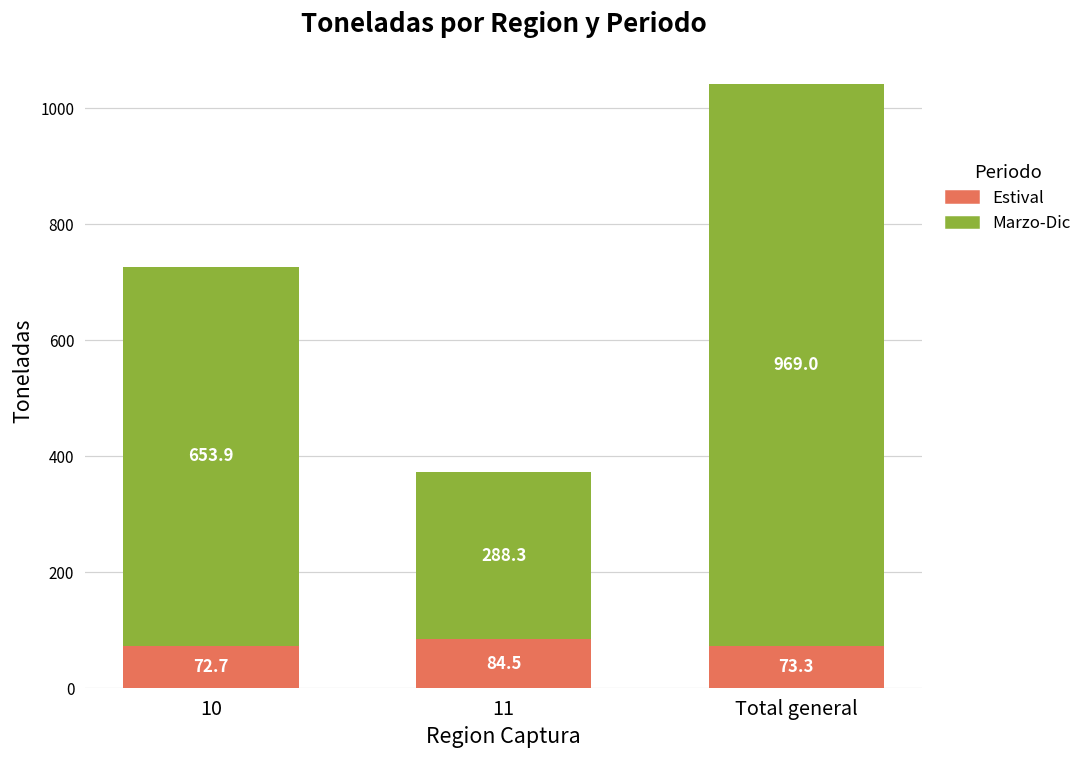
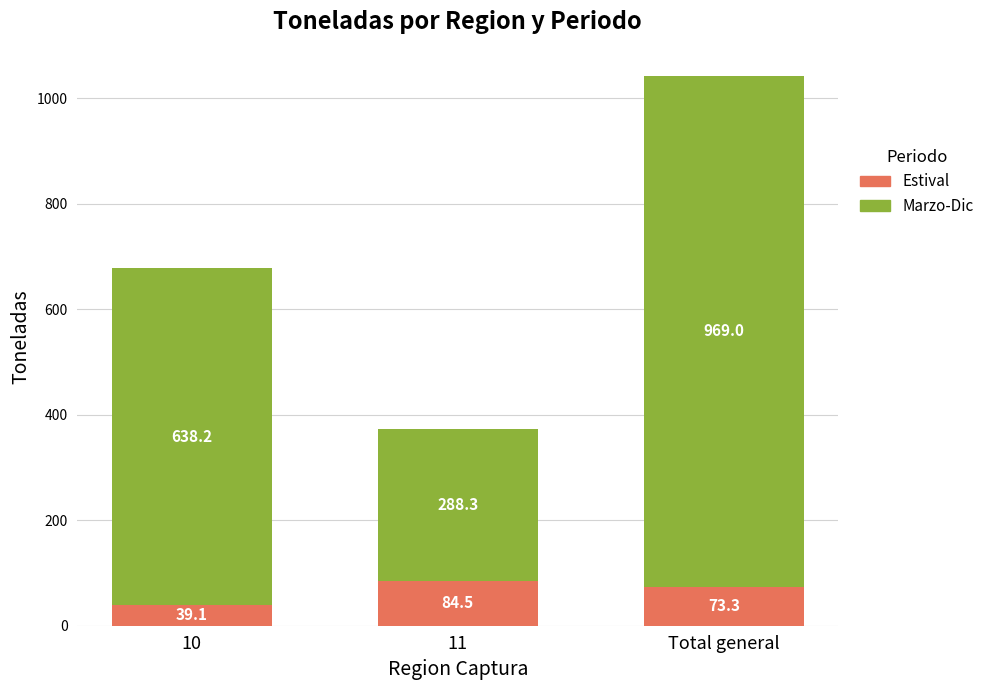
Estival, 10: 72.7 -> 39.1
Marzo-Dic, 10: 653.9 -> 638.2
